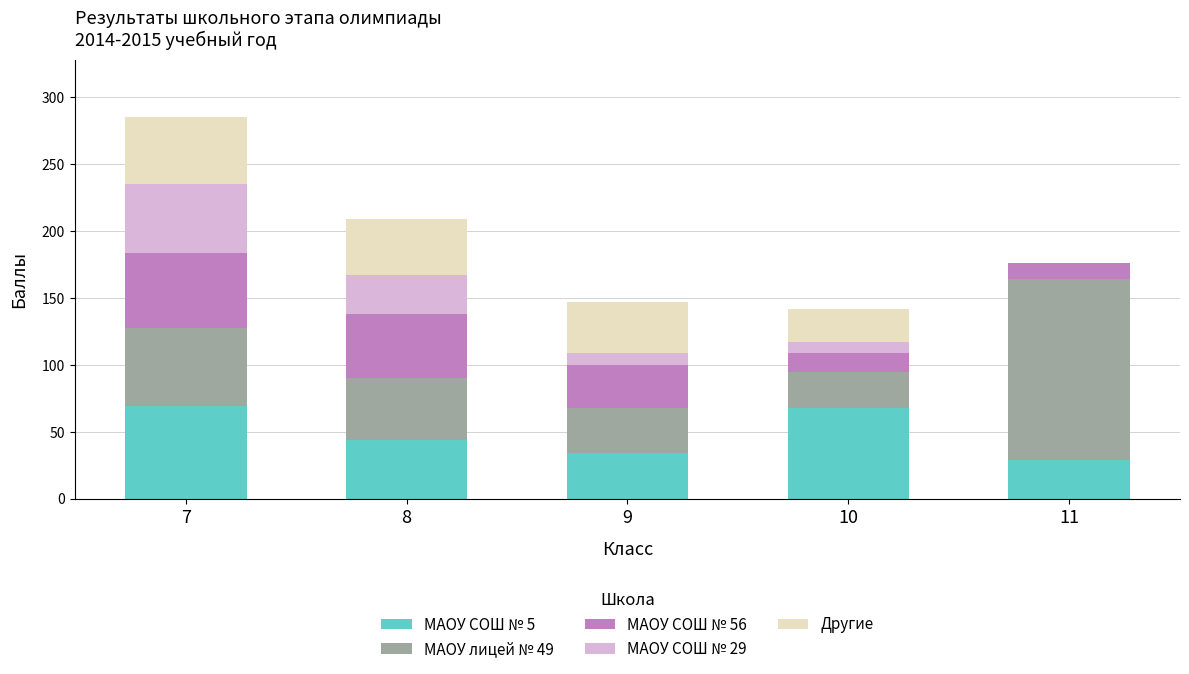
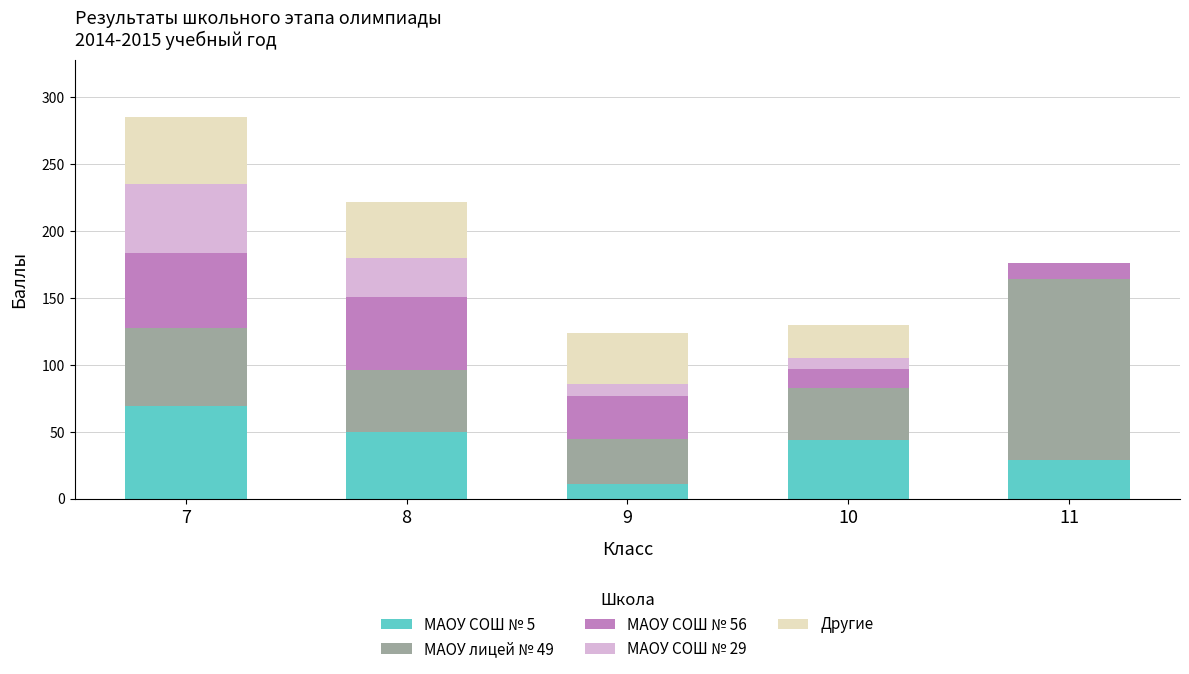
МАОУ СОШ № 5, 8: 44 -> 50
МАОУ СОШ № 56, 8: 48 -> 55
МАОУ СОШ № 5, 9: 34 -> 11
МАОУ СОШ № 5, 10: 68 -> 44
МАОУ лицей № 49, 10: 27 -> 39
